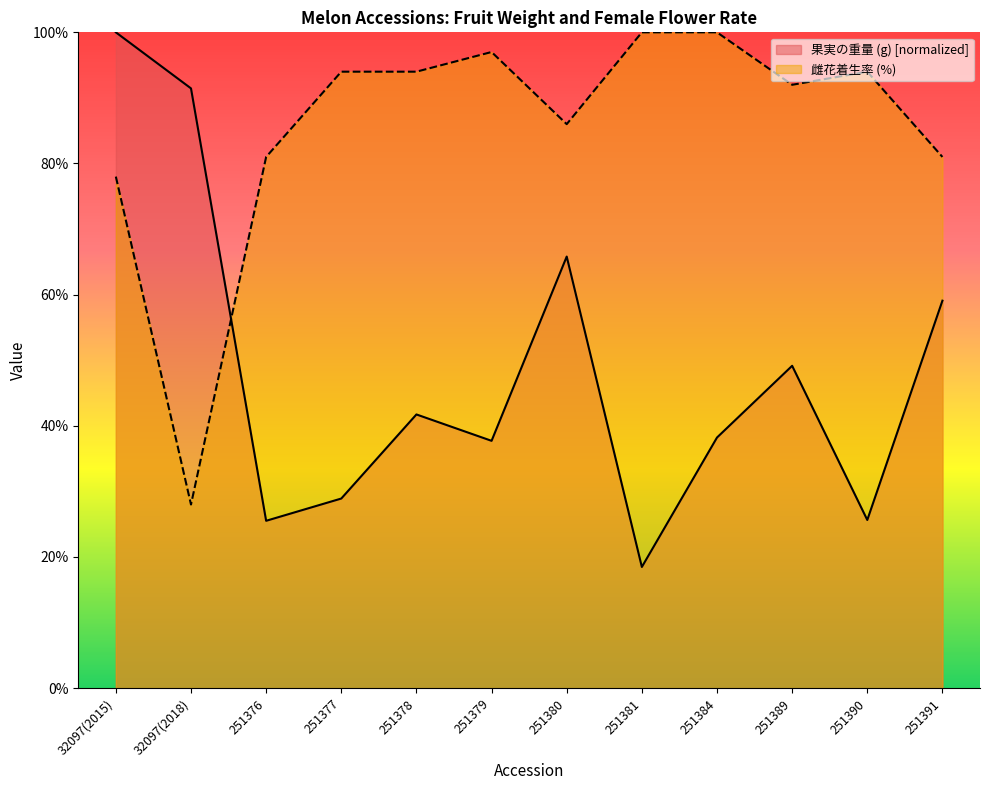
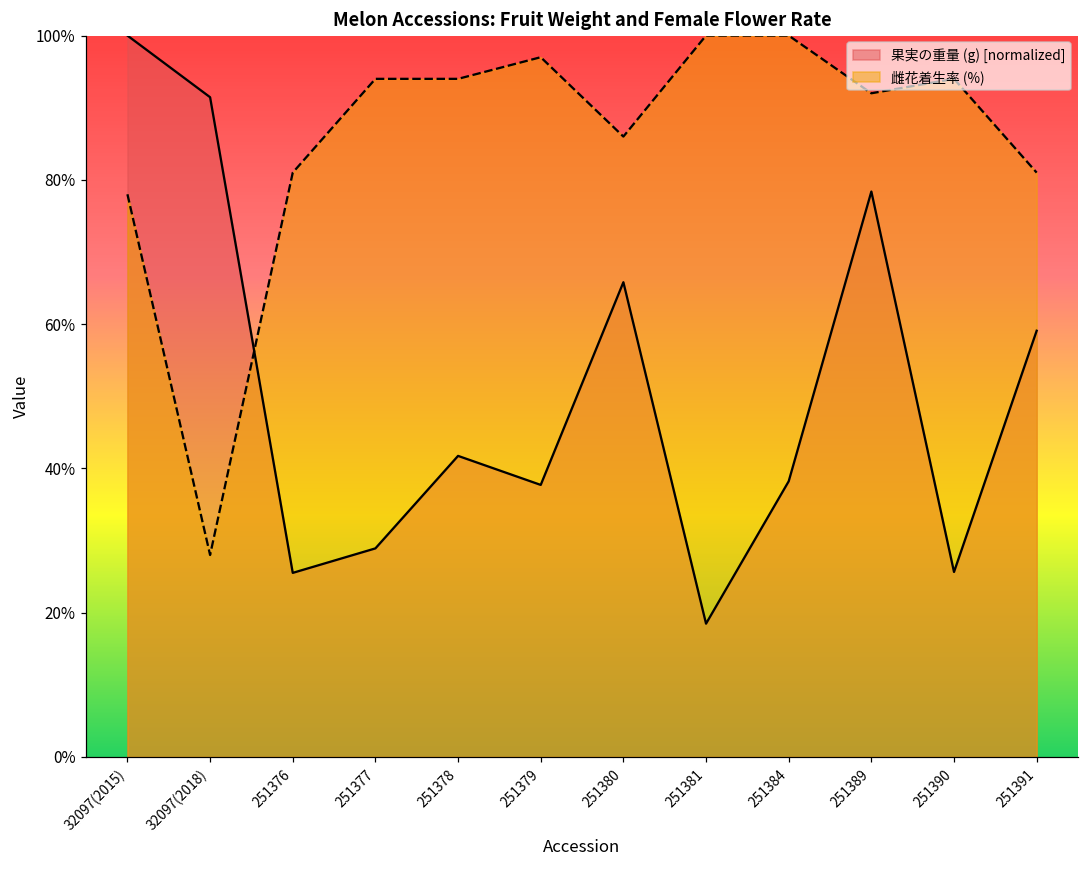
果実の重量 (g) [normalized], 251389: 49% -> 78%
